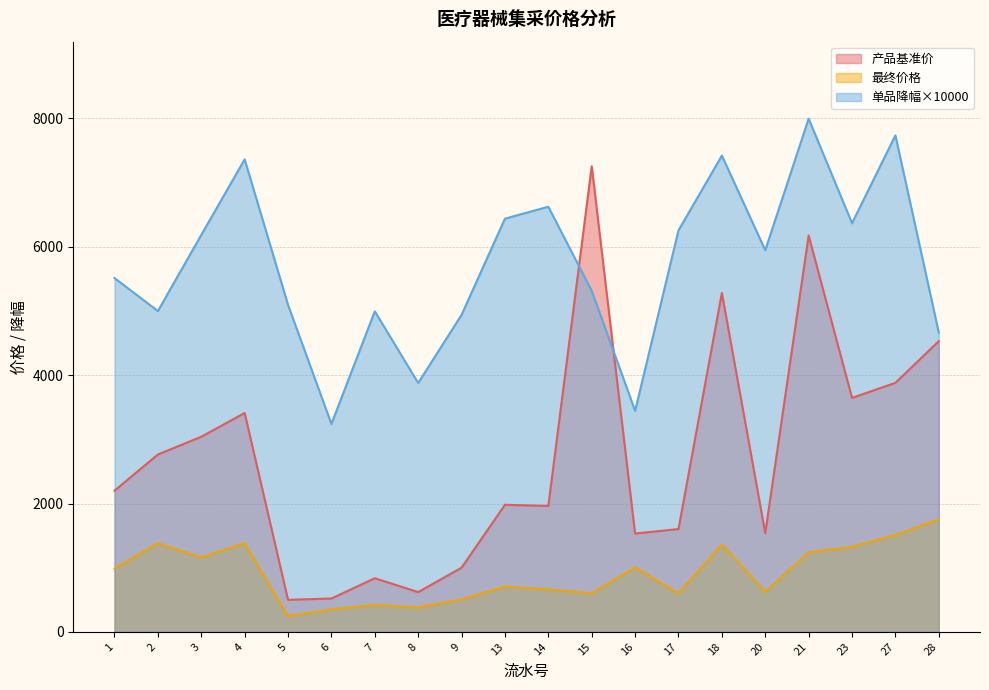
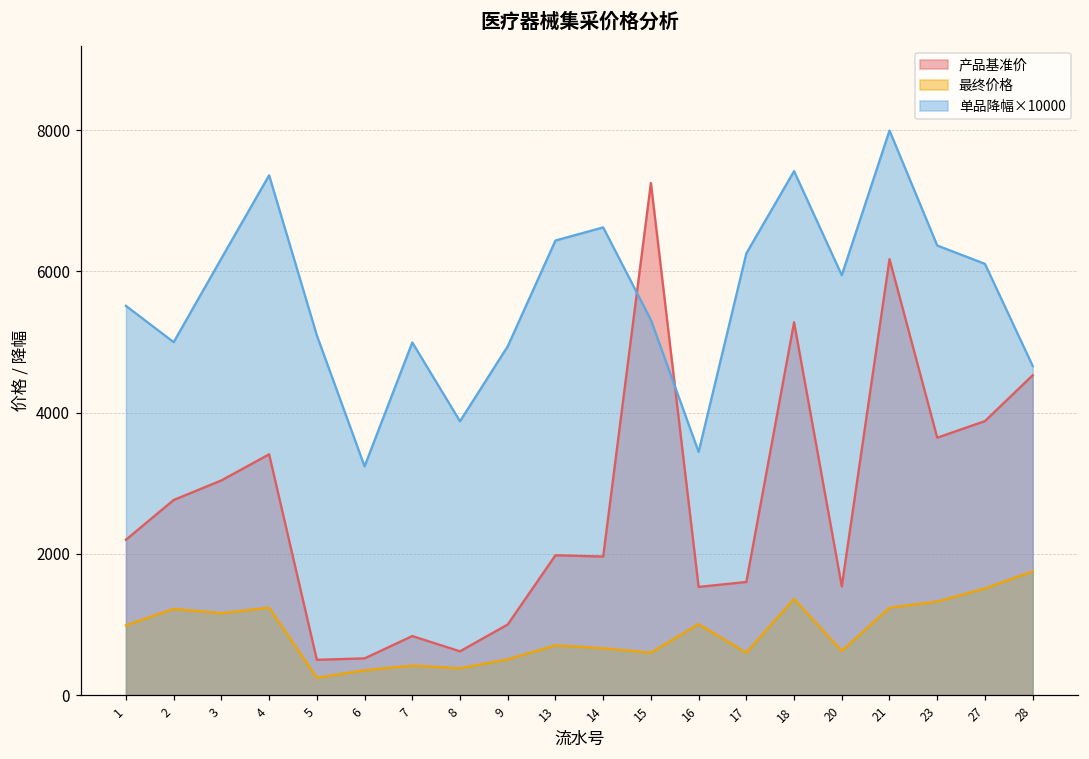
最终价格, 2: 1400 -> 1200
最终价格, 4: 1400 -> 1200
单品降幅×10000, 27: 7700 -> 6100
